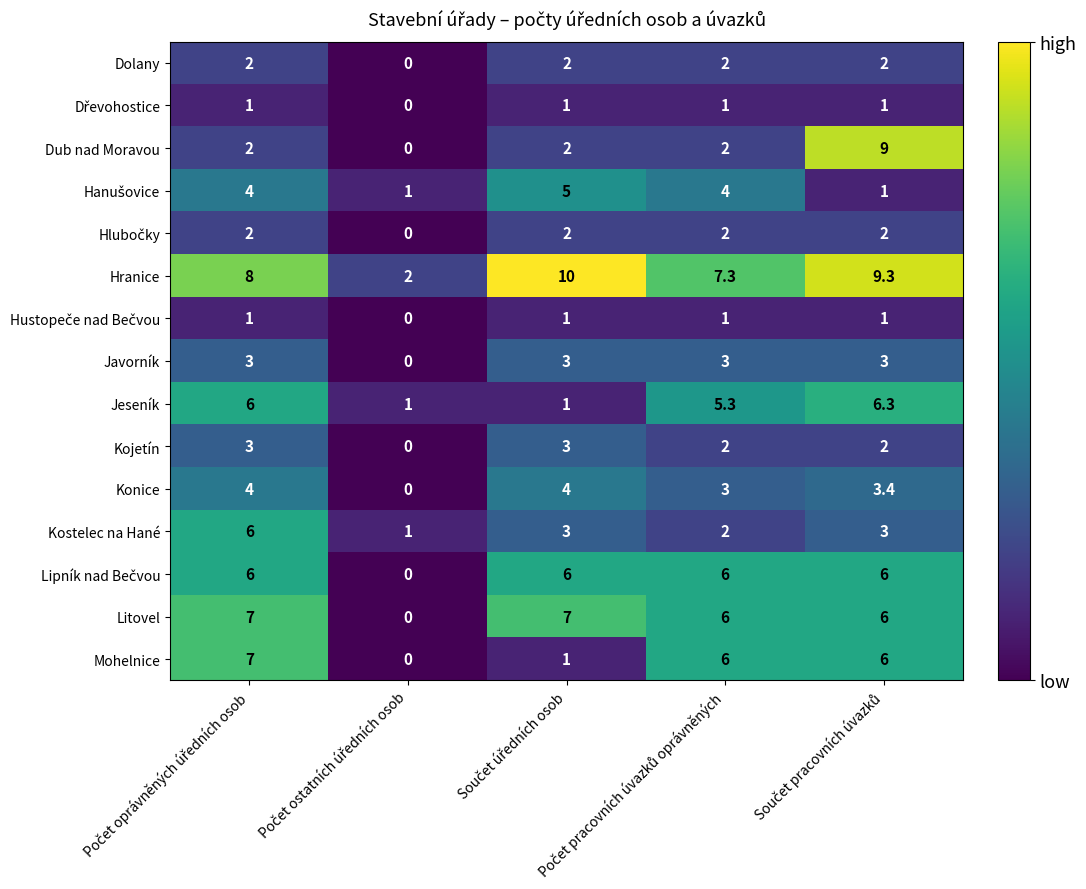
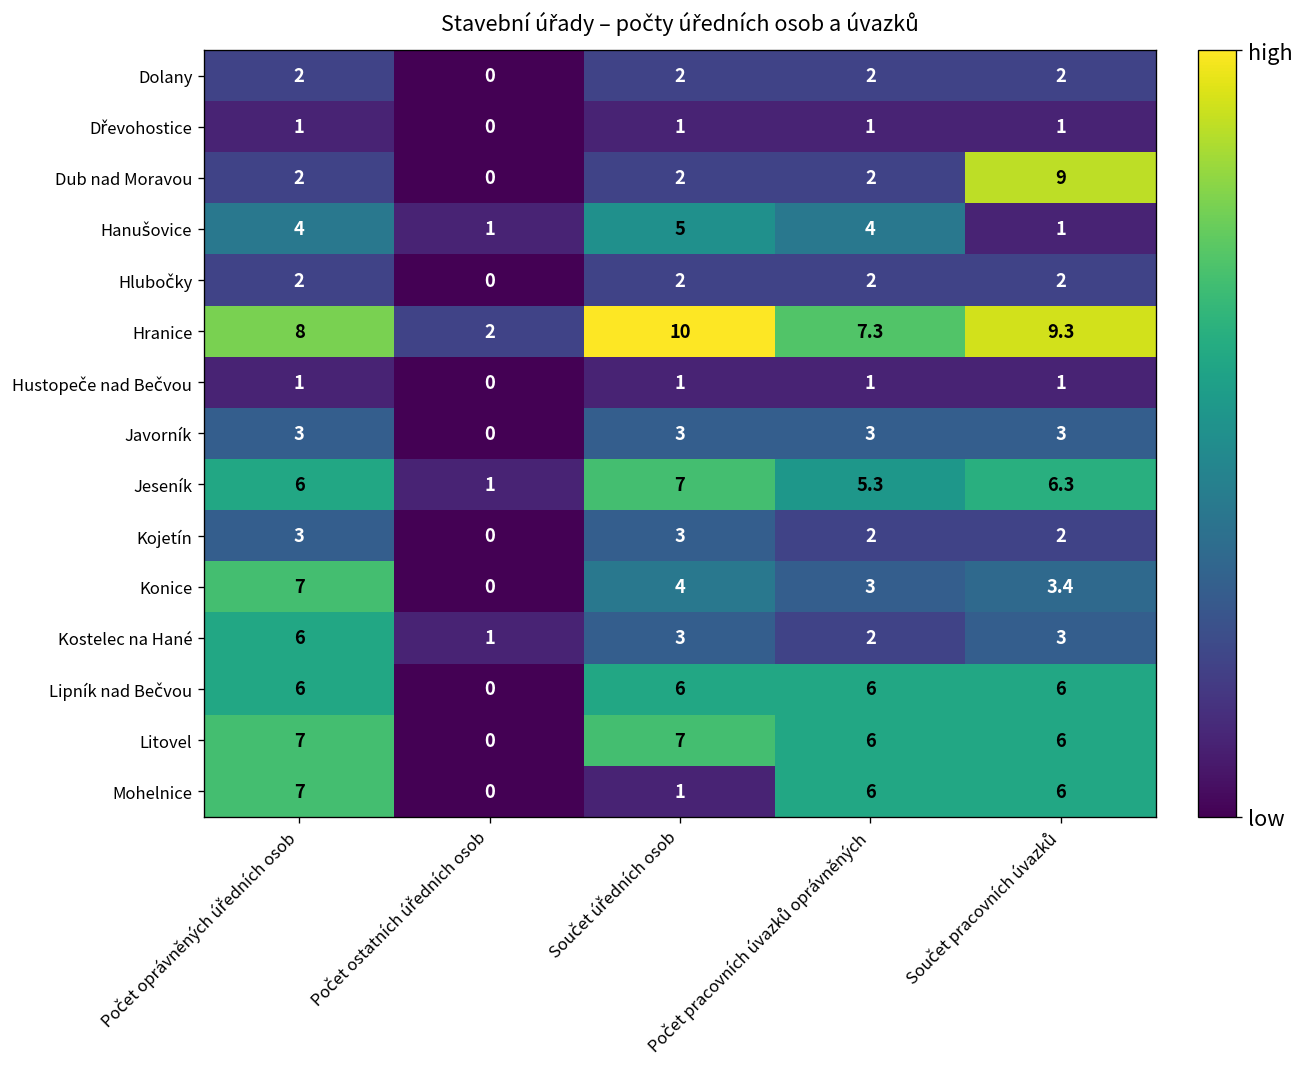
Jeseník, Součet úředních osob: 1 -> 7
Konice, Počet oprávněných úředních osob: 4 -> 7
